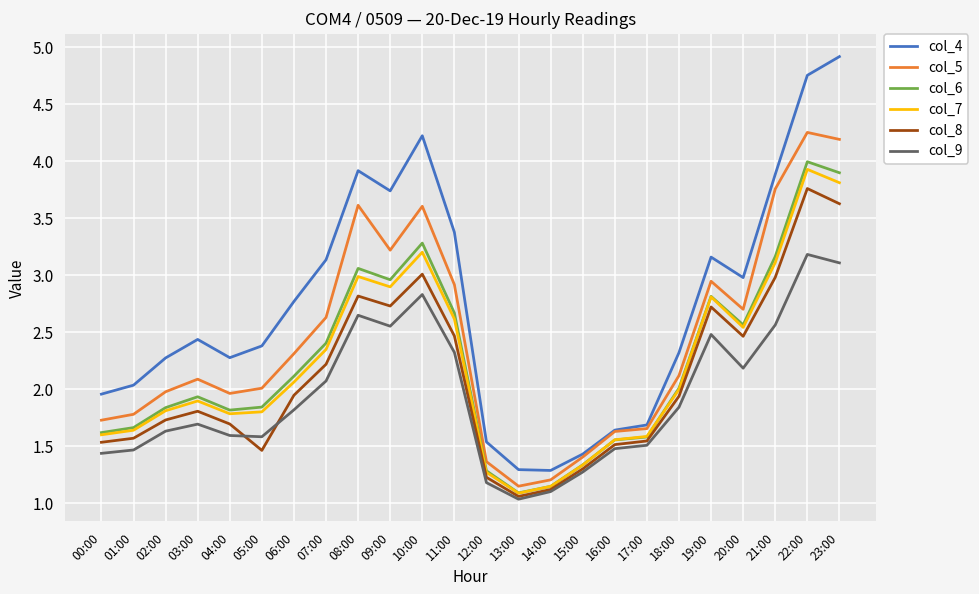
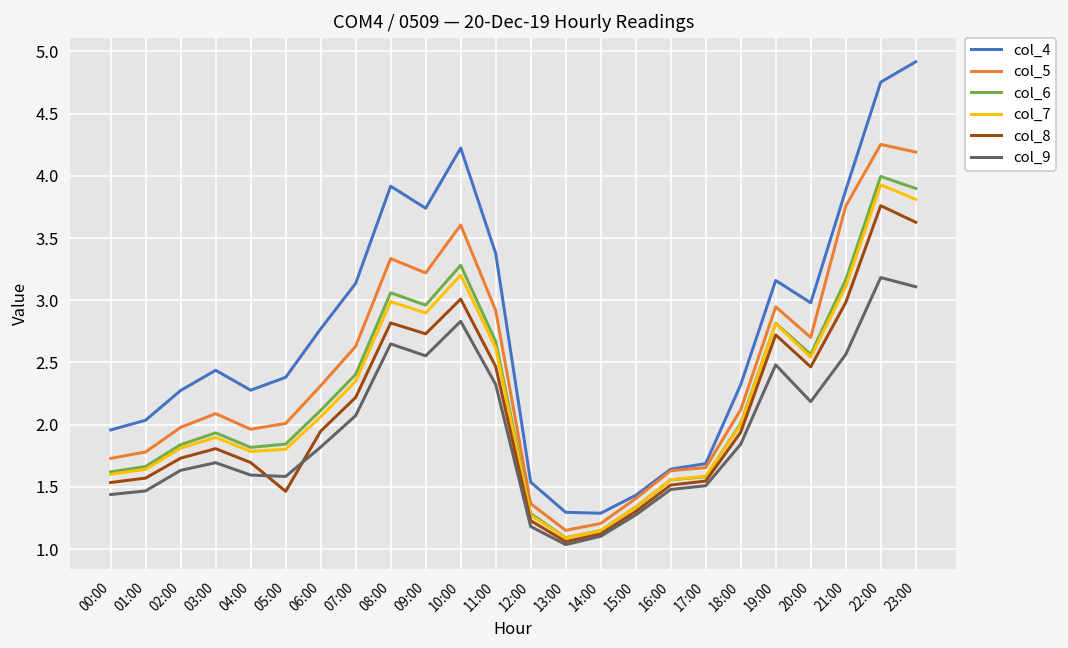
col_5, 08:00: 3.61 -> 3.33
